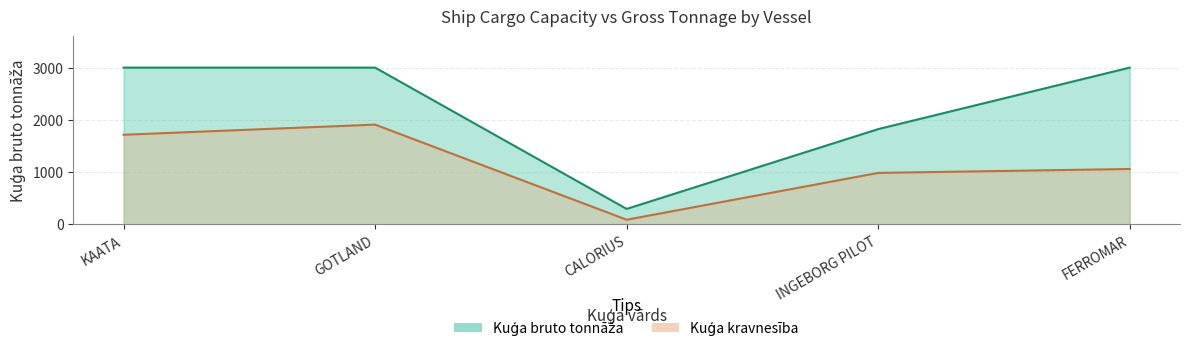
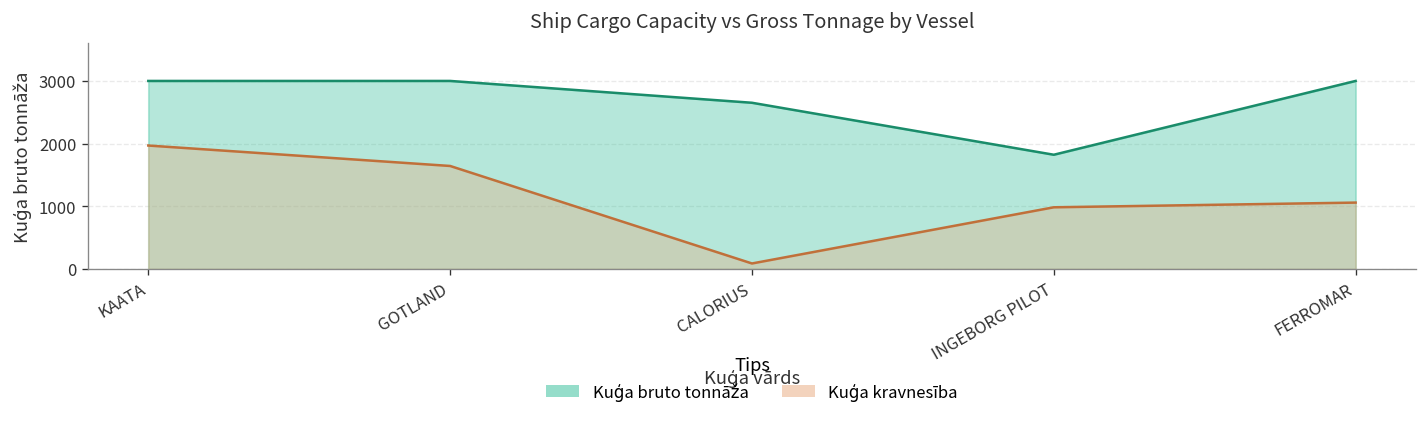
Kuģa kravnesība, KAATA: 1700 -> 2000
Kuģa kravnesība, GOTLAND: 1900 -> 1600
Kuģa bruto tonnāža, CALORIUS: 300 -> 2700
